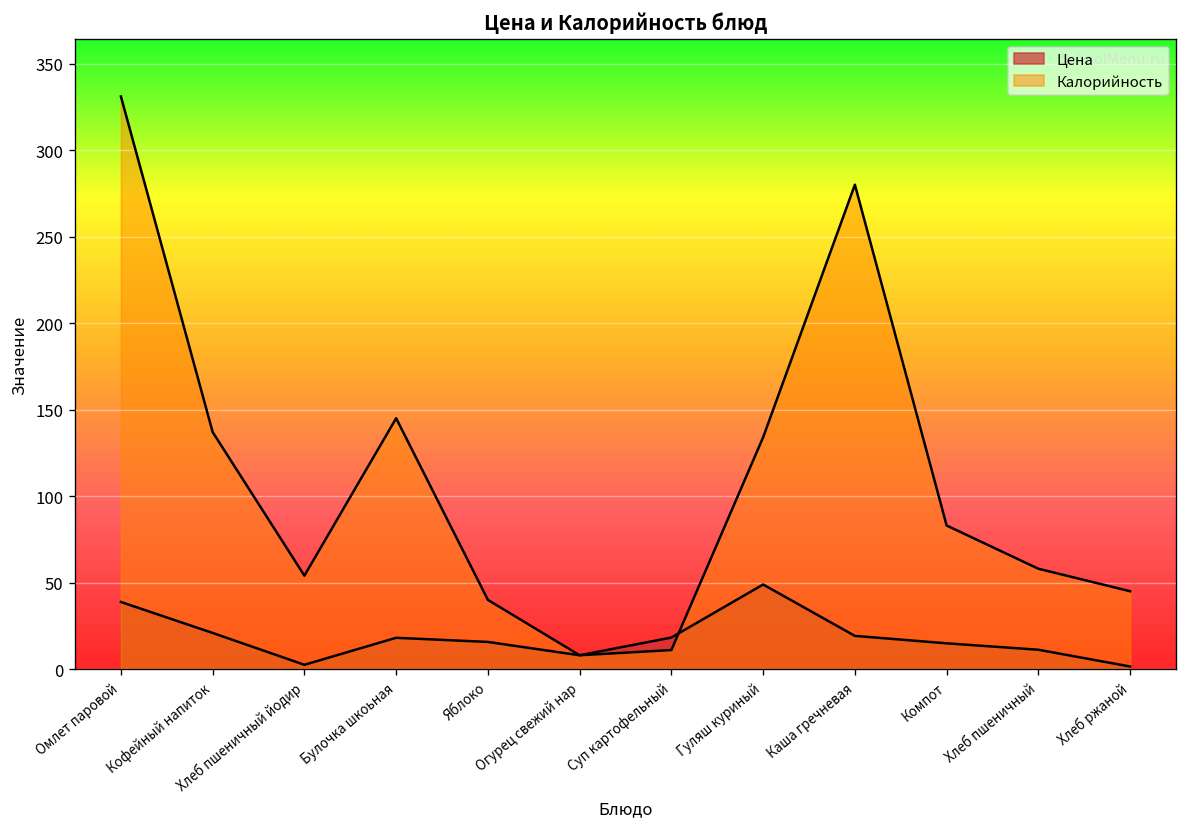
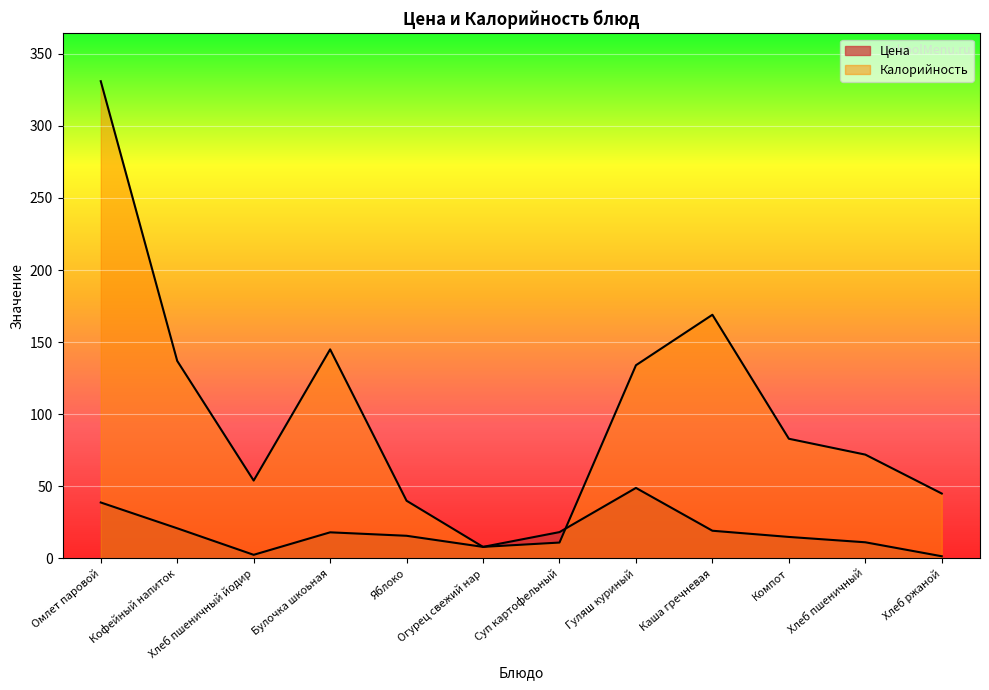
Калорийность, Каша гречневая: 280 -> 169
Калорийность, Хлеб пшеничный: 58 -> 72
